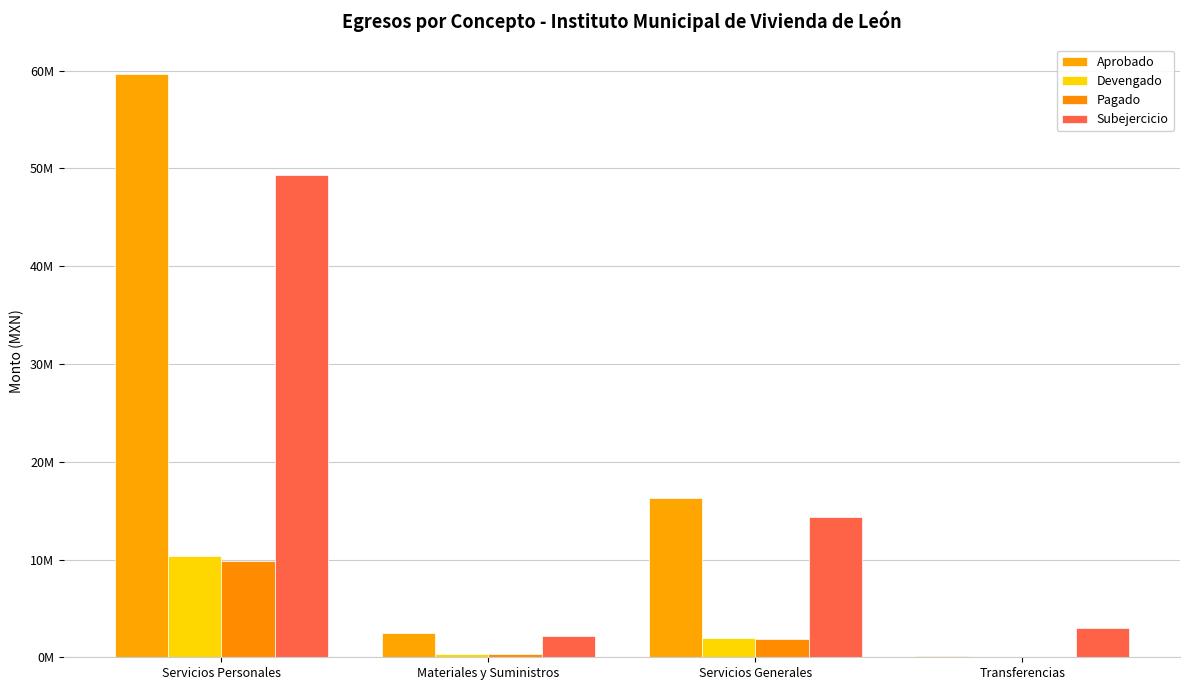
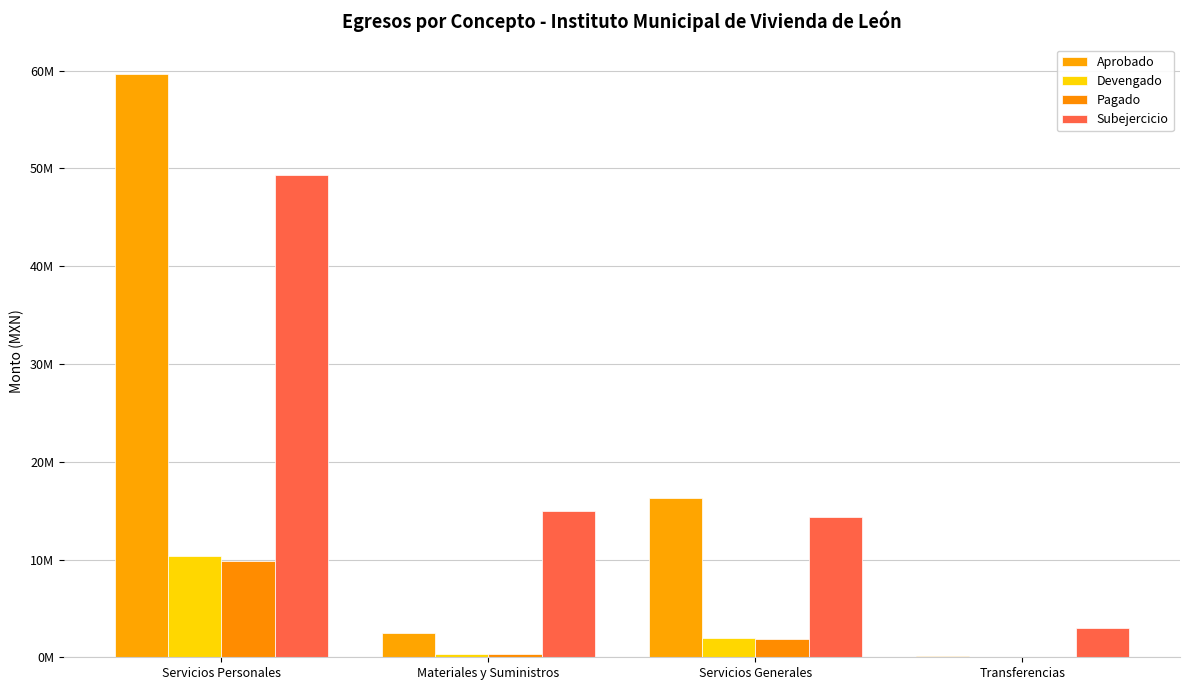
Subejercicio, Materiales y Suministros: 2000000 -> 15000000
